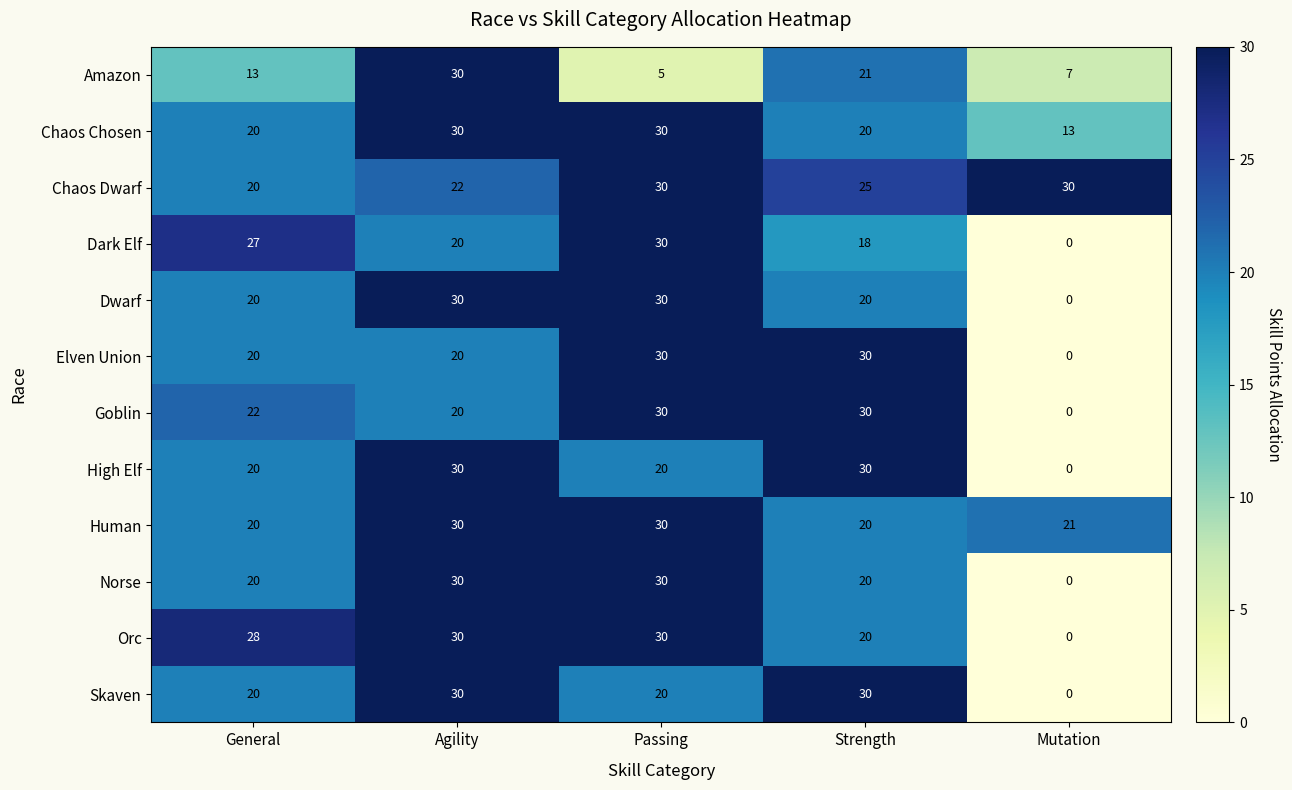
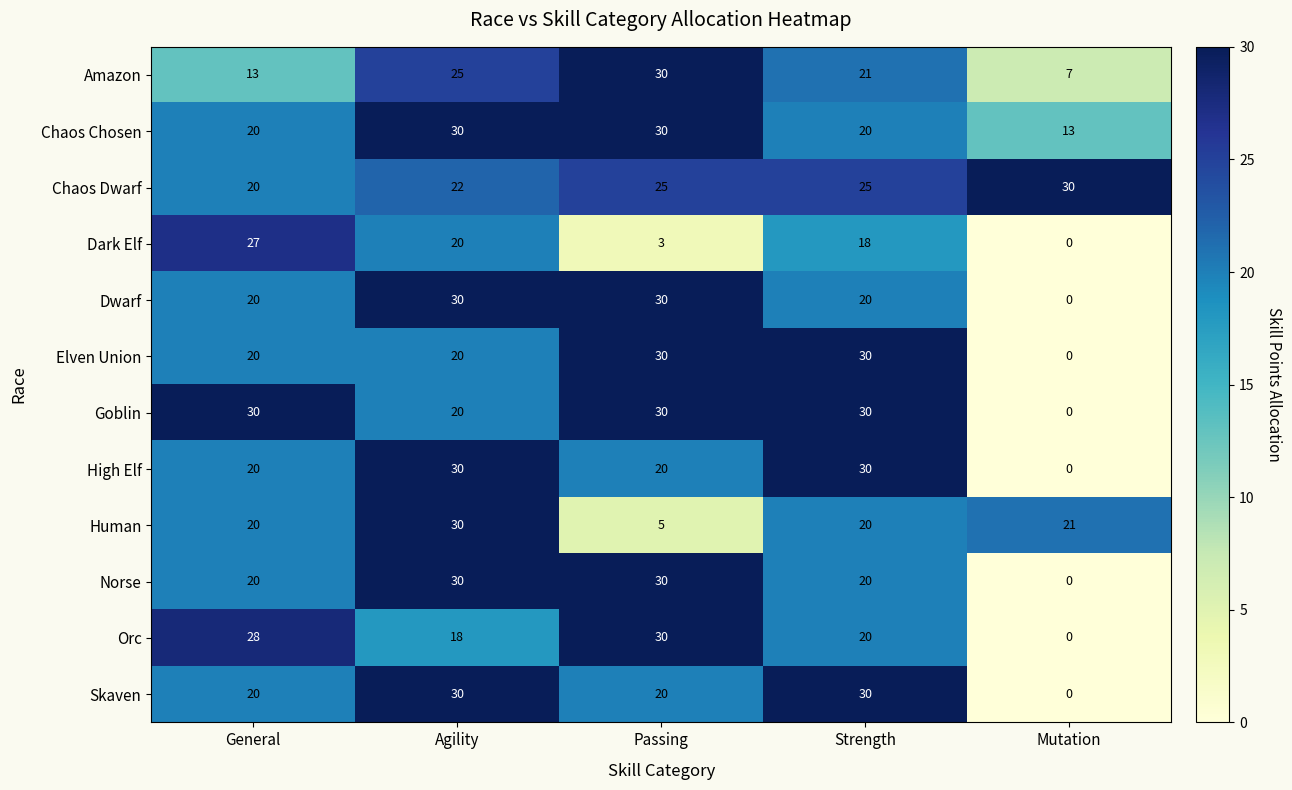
Amazon, Agility: 30 -> 25
Amazon, Passing: 5 -> 30
Chaos Dwarf, Passing: 30 -> 25
Dark Elf, Passing: 30 -> 3
Goblin, General: 22 -> 30
Human, Passing: 30 -> 5
Orc, Agility: 30 -> 18
